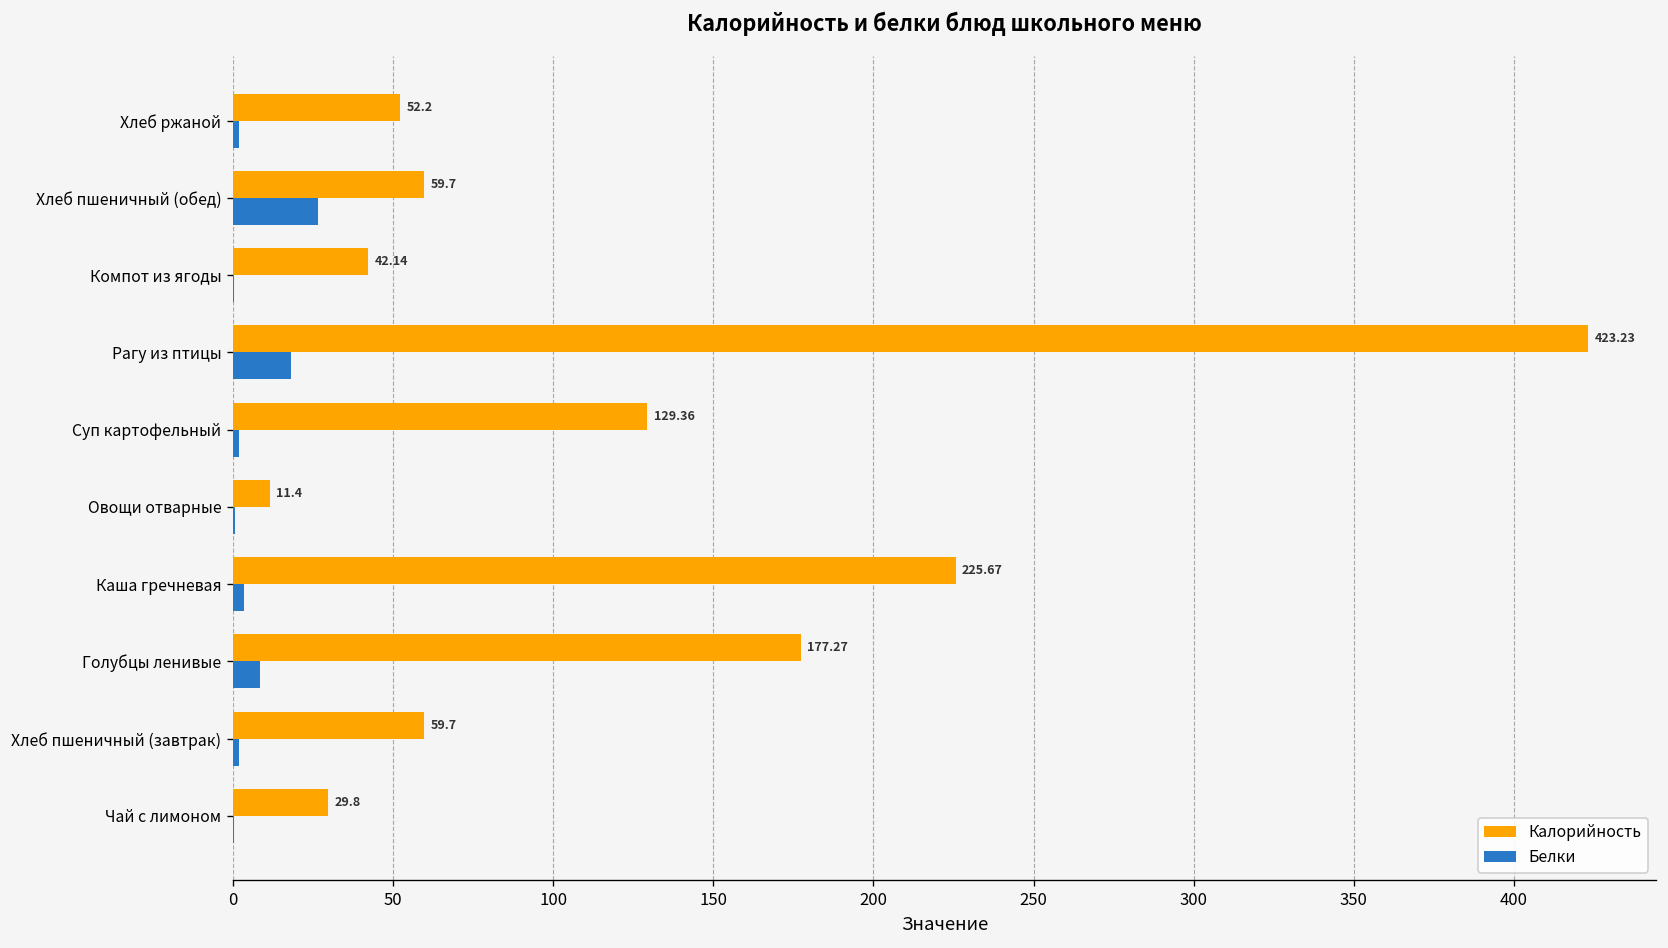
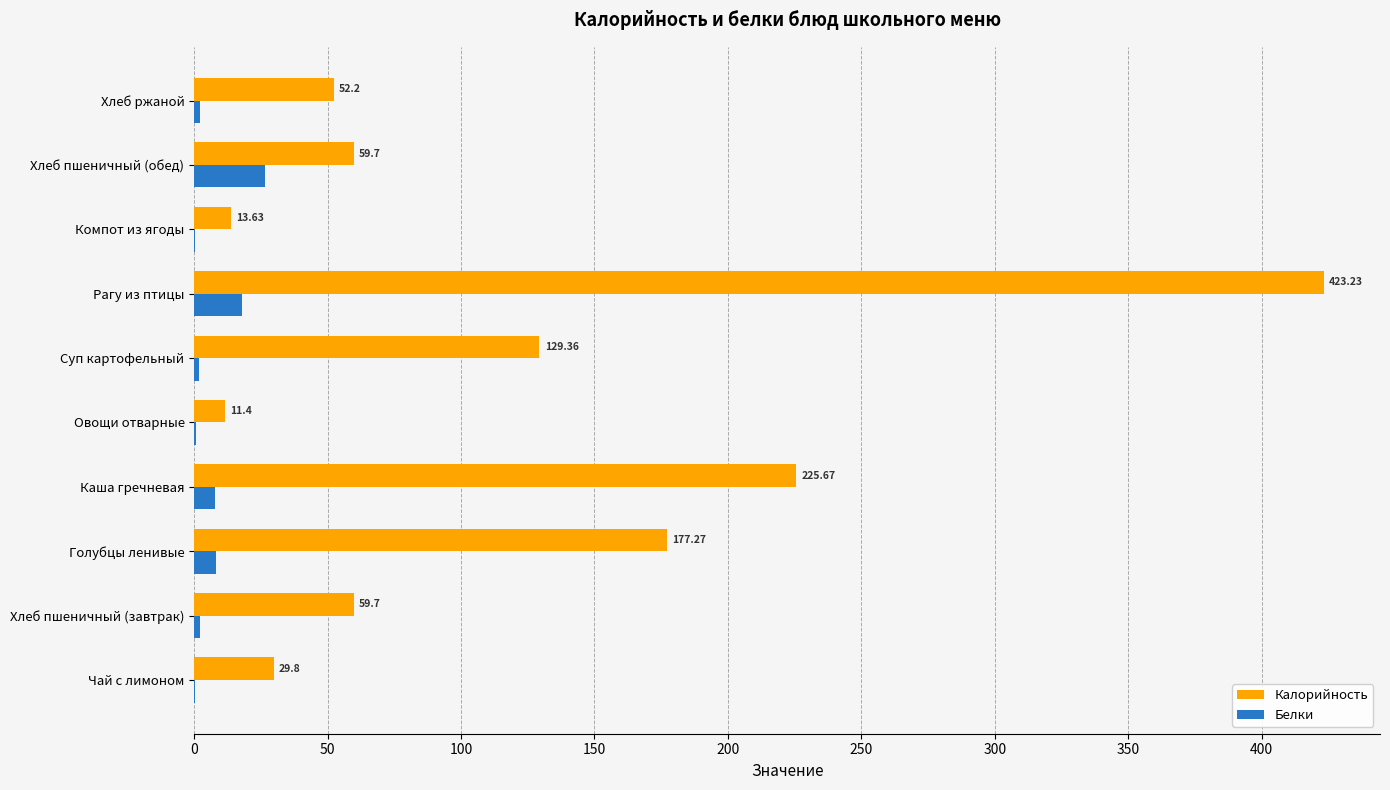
Калорийность, Компот из ягоды: 42.14 -> 13.63
Белки, Каша гречневая: 3 -> 8
